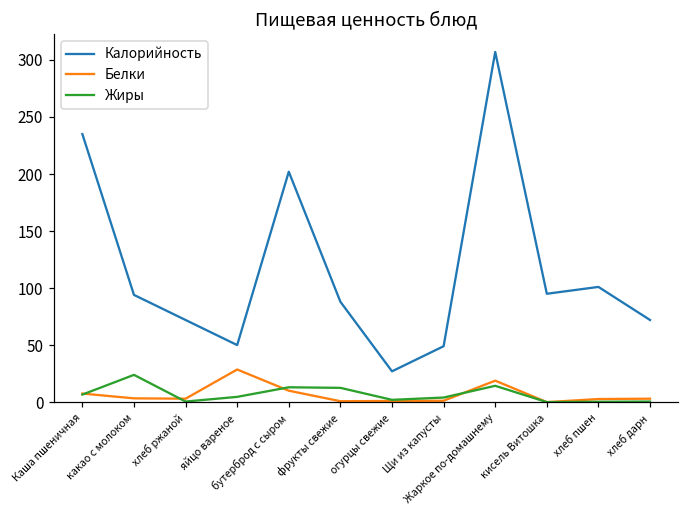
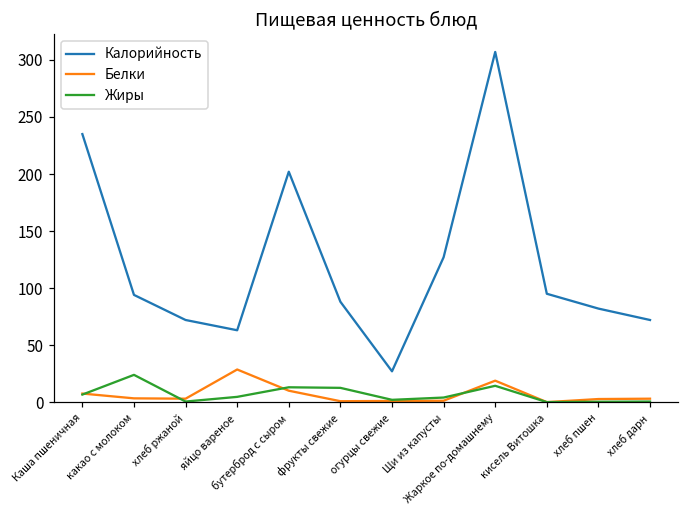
Калорийность, яйцо вареное: 50 -> 63
Калорийность, Щи из капусты: 49 -> 127
Калорийность, хлеб пшен: 101 -> 82
